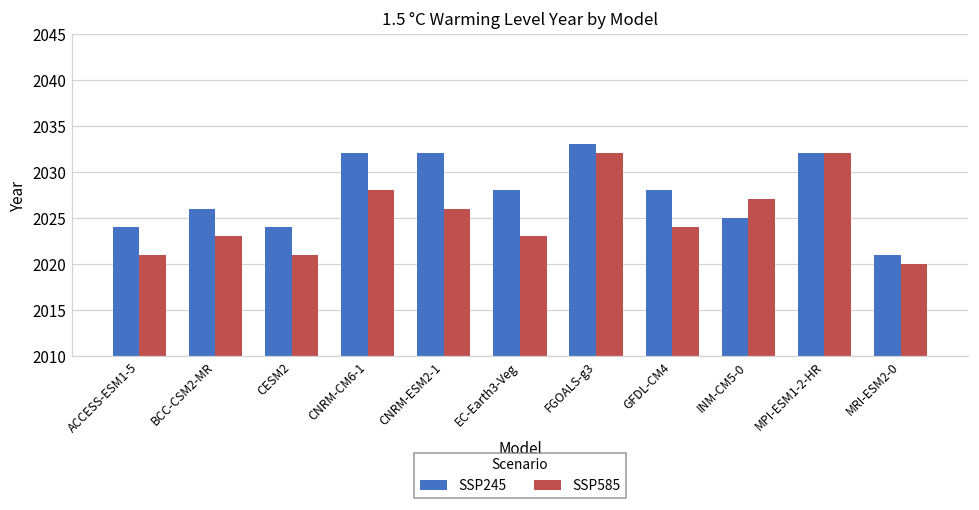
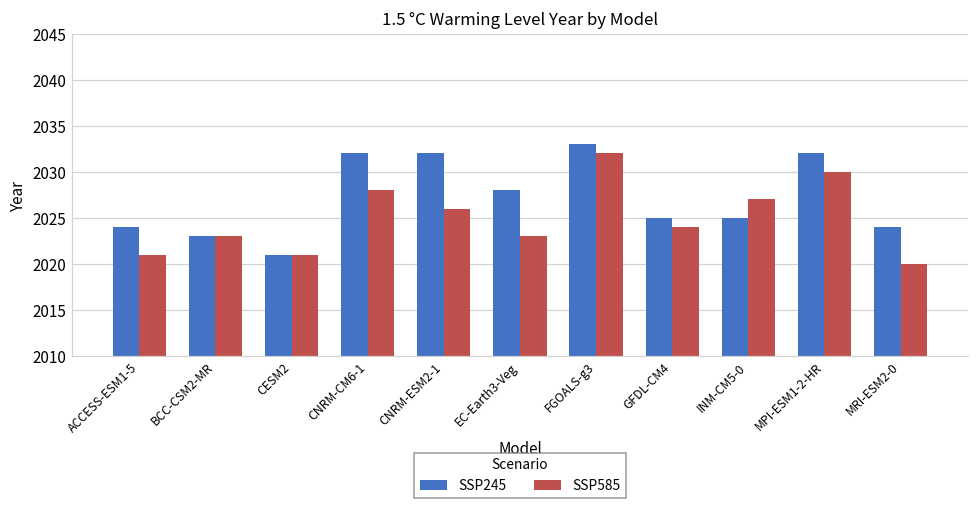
SSP245, BCC-CSM2-MR: 2026 -> 2023
SSP245, CESM2: 2024 -> 2021
SSP245, GFDL-CM4: 2028 -> 2025
SSP585, MPI-ESM1-2-HR: 2032 -> 2030
SSP245, MRI-ESM2-0: 2021 -> 2024
